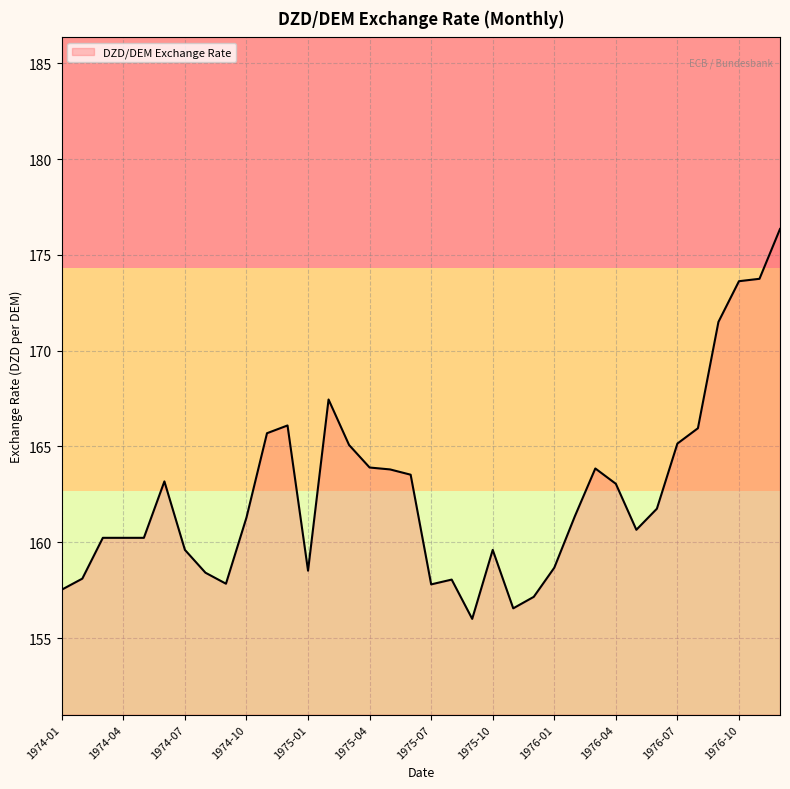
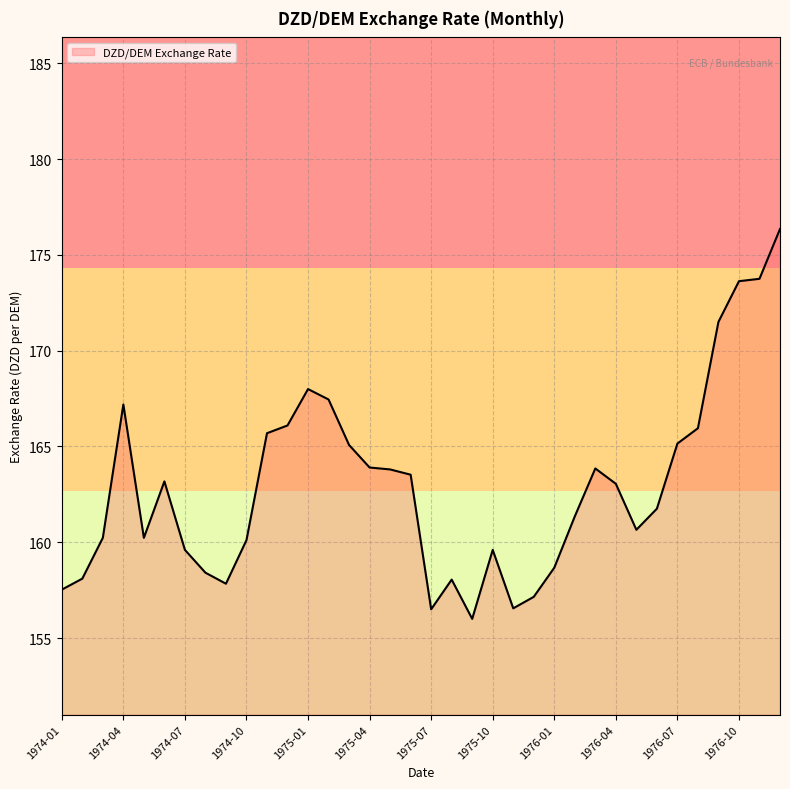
1974-04: 160.2 -> 167.2
1974-10: 161.3 -> 160.1
1975-01: 158.5 -> 168.0
1975-07: 157.8 -> 156.5
